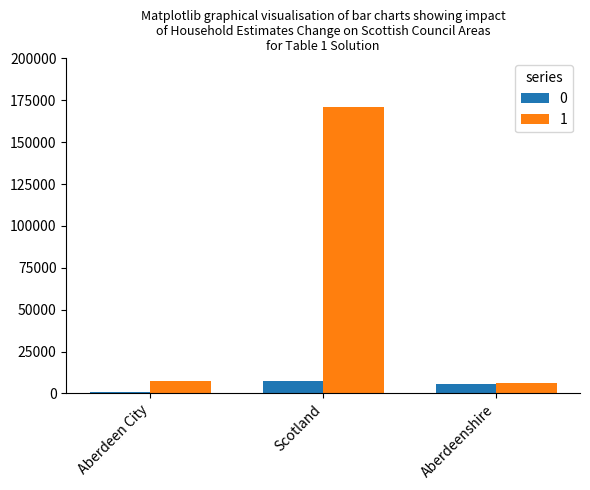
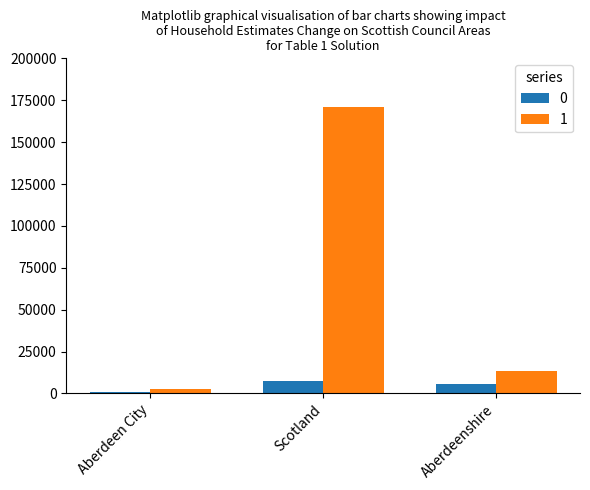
1, Aberdeen City: 7000 -> 2000
1, Aberdeenshire: 7000 -> 13000
